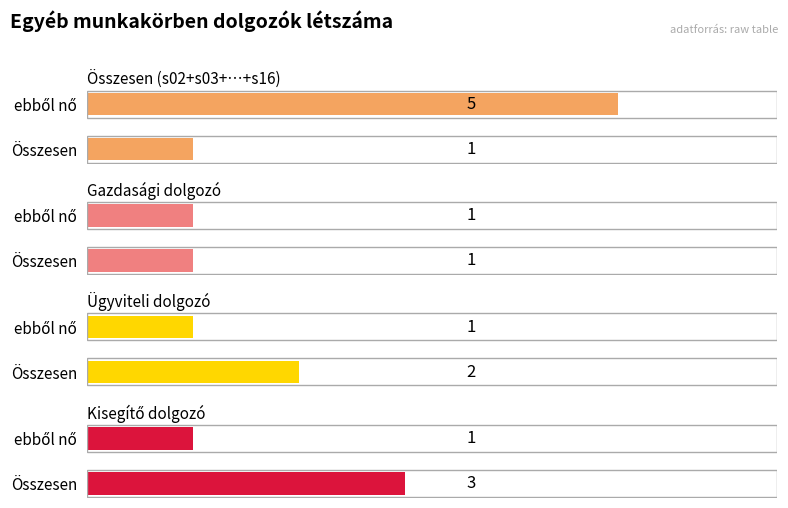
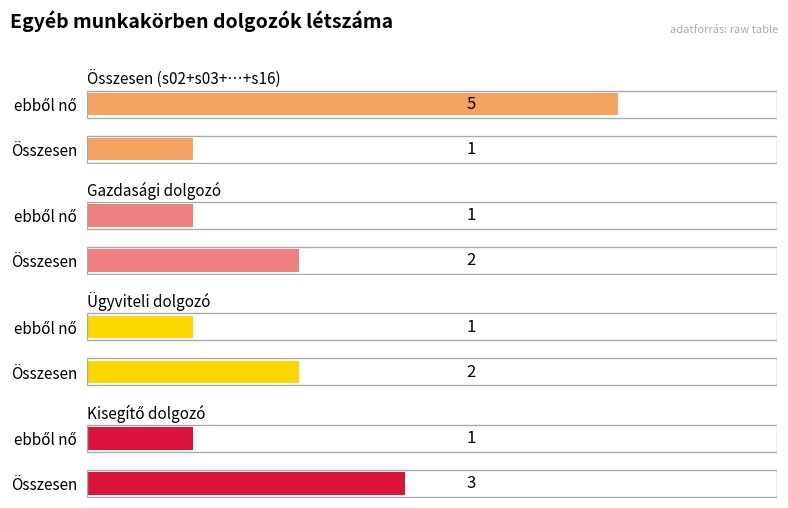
Gazdasági dolgozó, Összesen: 1 -> 2
